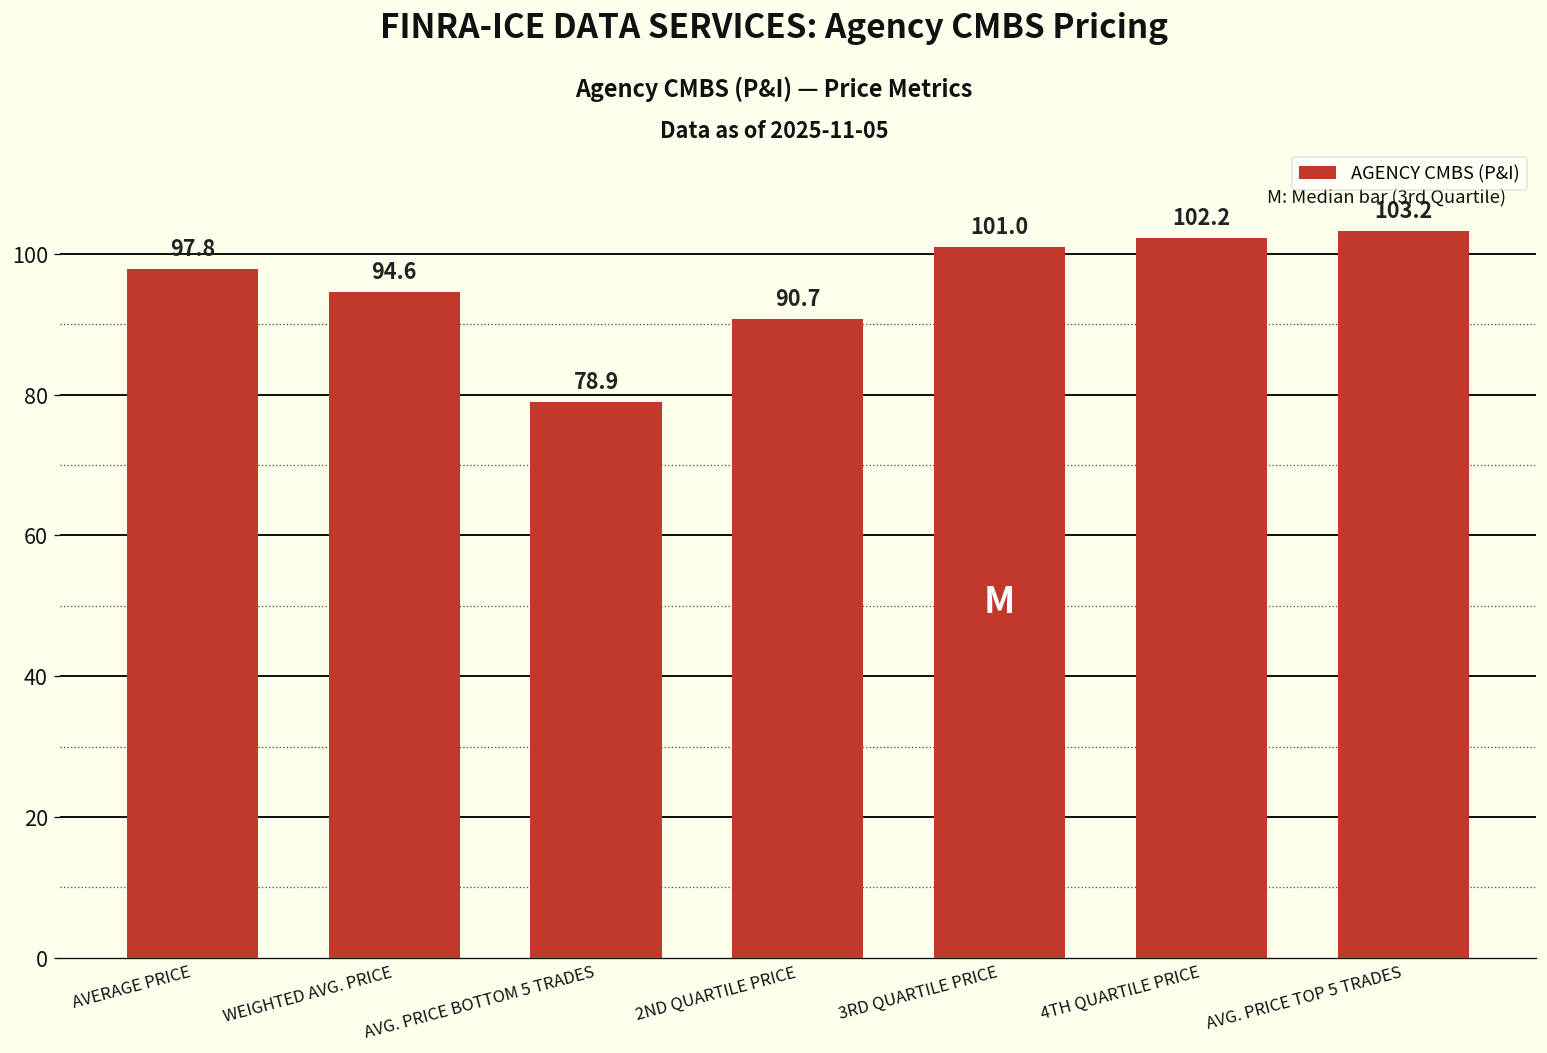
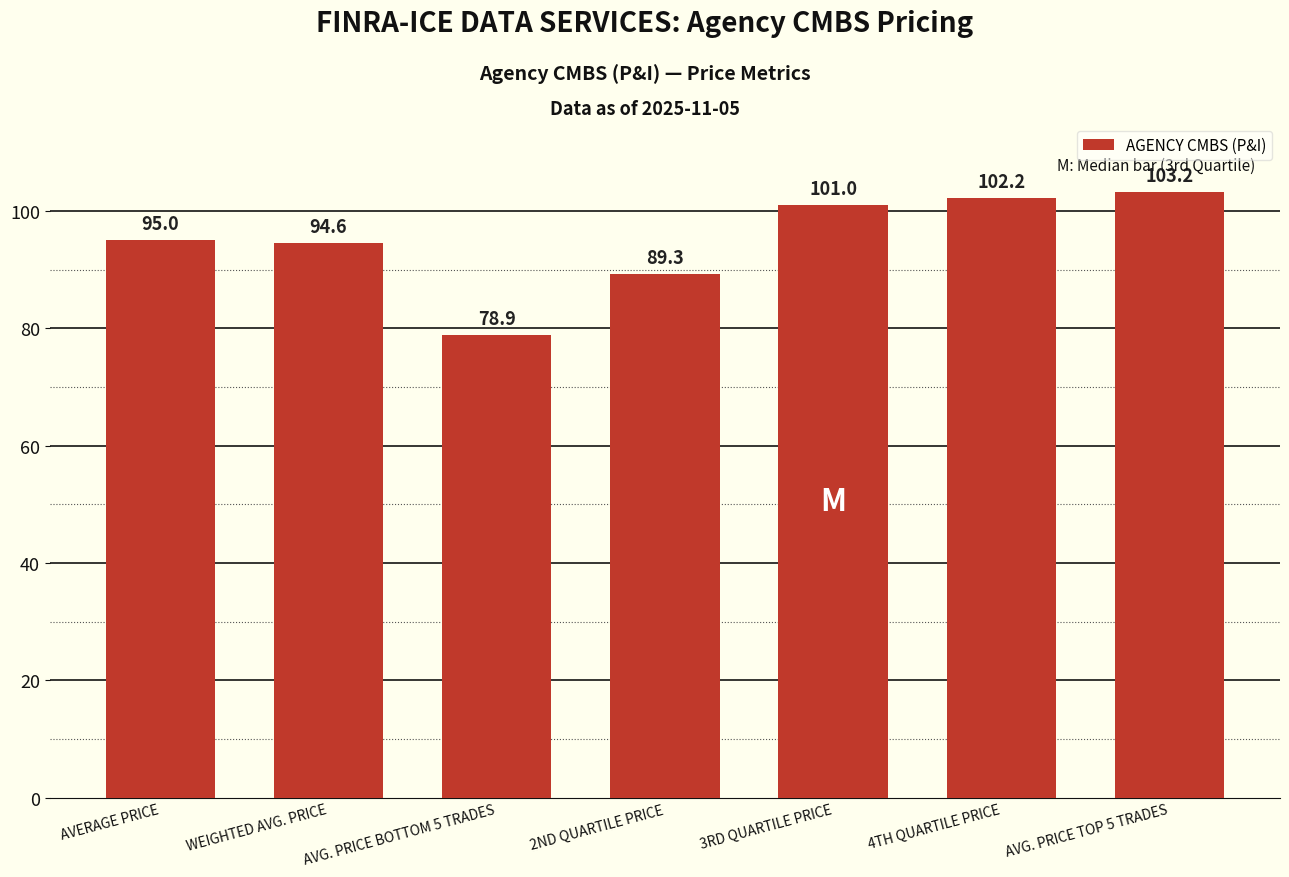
AVERAGE PRICE: 97.8 -> 95.0
2ND QUARTILE PRICE: 90.7 -> 89.3
